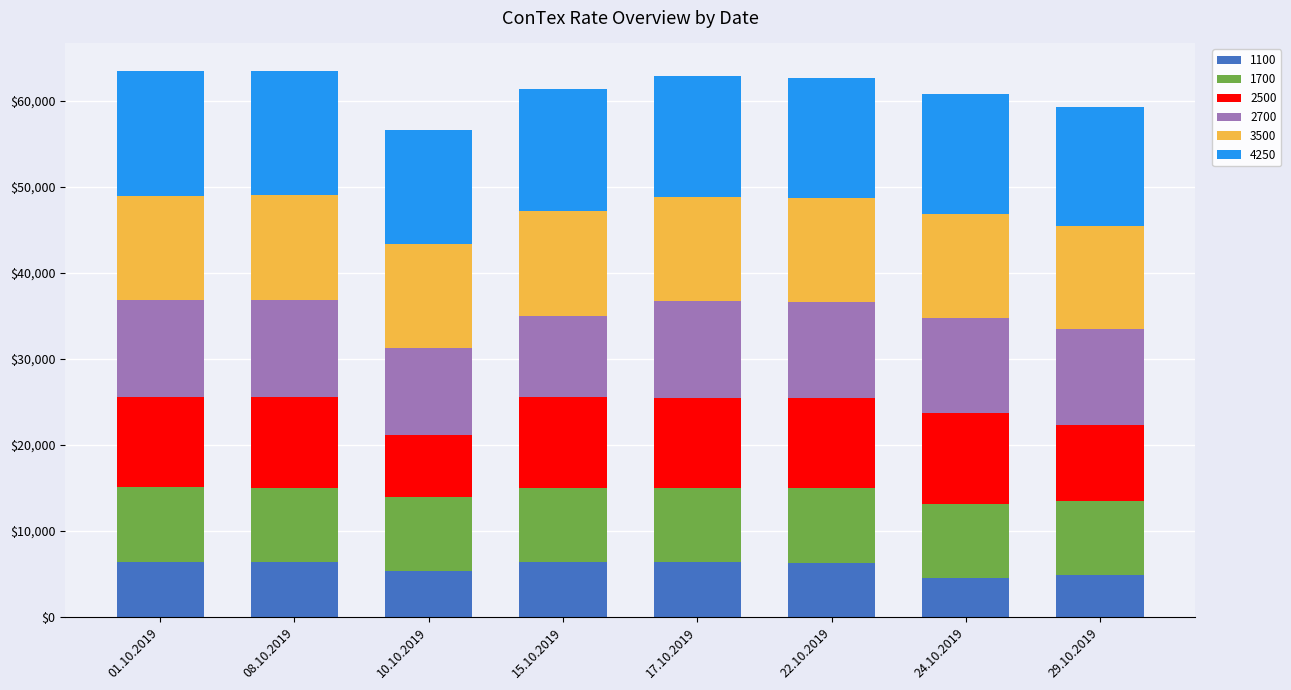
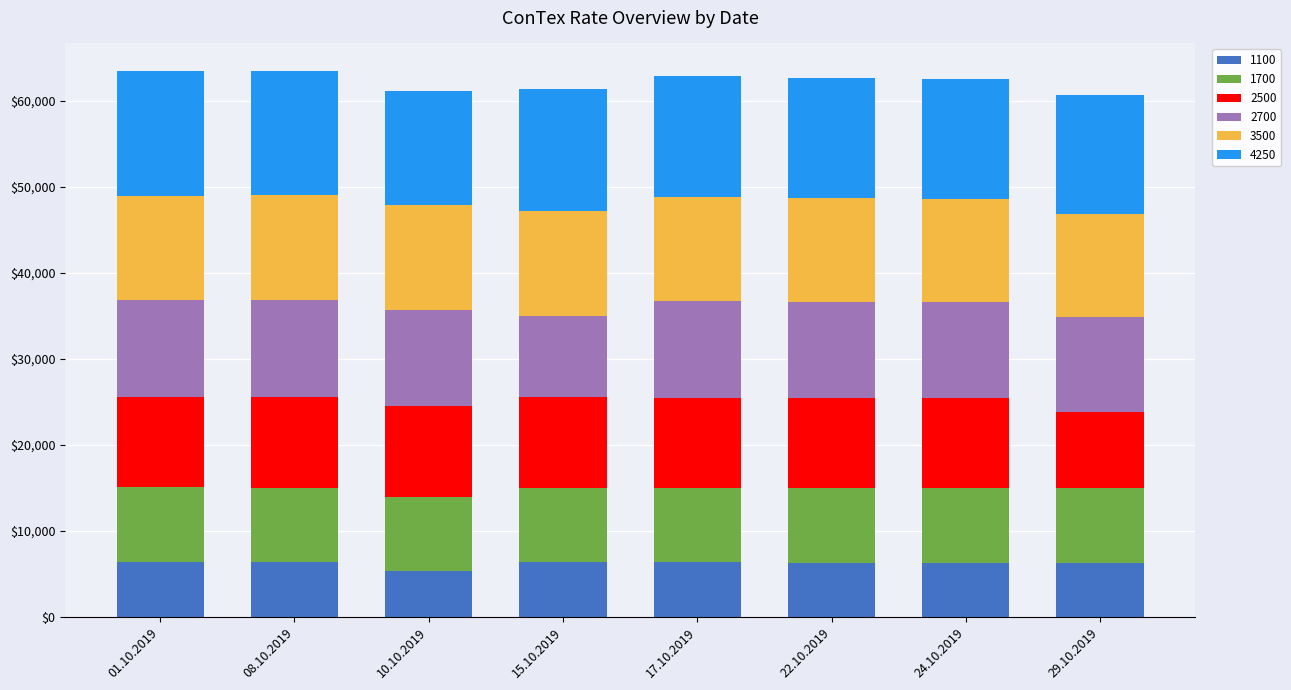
2500, 10.10.2019: $7,000 -> $11,000
2700, 10.10.2019: $10,000 -> $11,000
1100, 24.10.2019: $5,000 -> $6,000
1100, 29.10.2019: $5,000 -> $6,000
